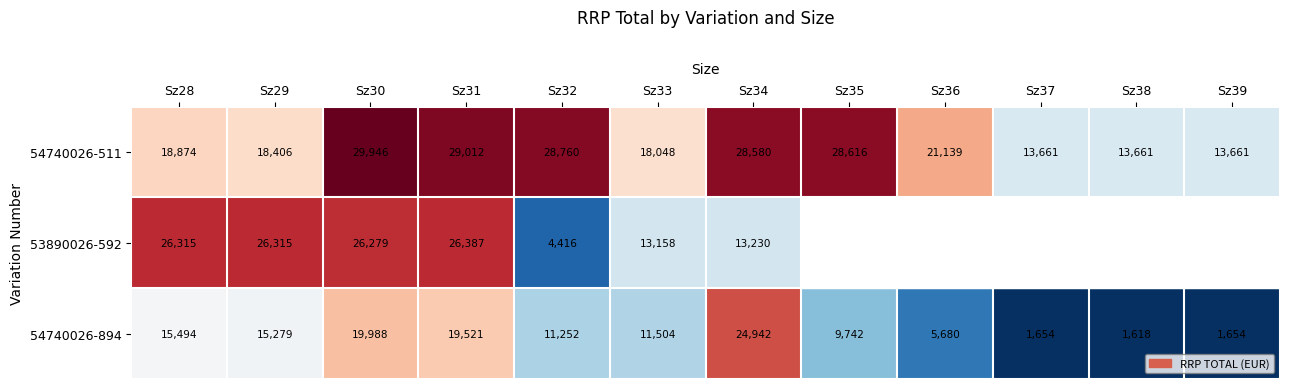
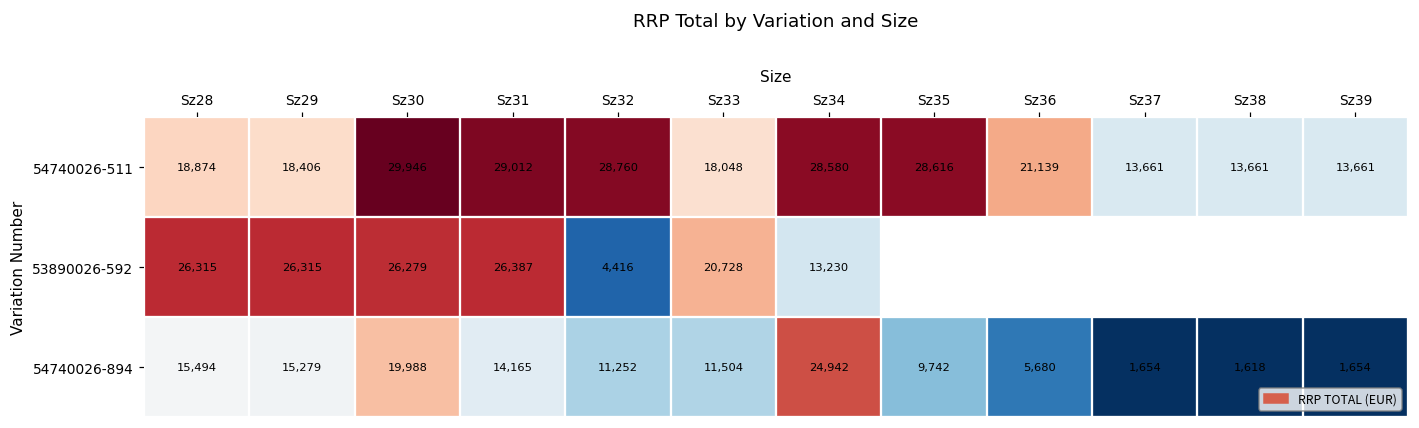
53890026-592, Sz33: 13,158 -> 20,728
54740026-894, Sz31: 19,521 -> 14,165
